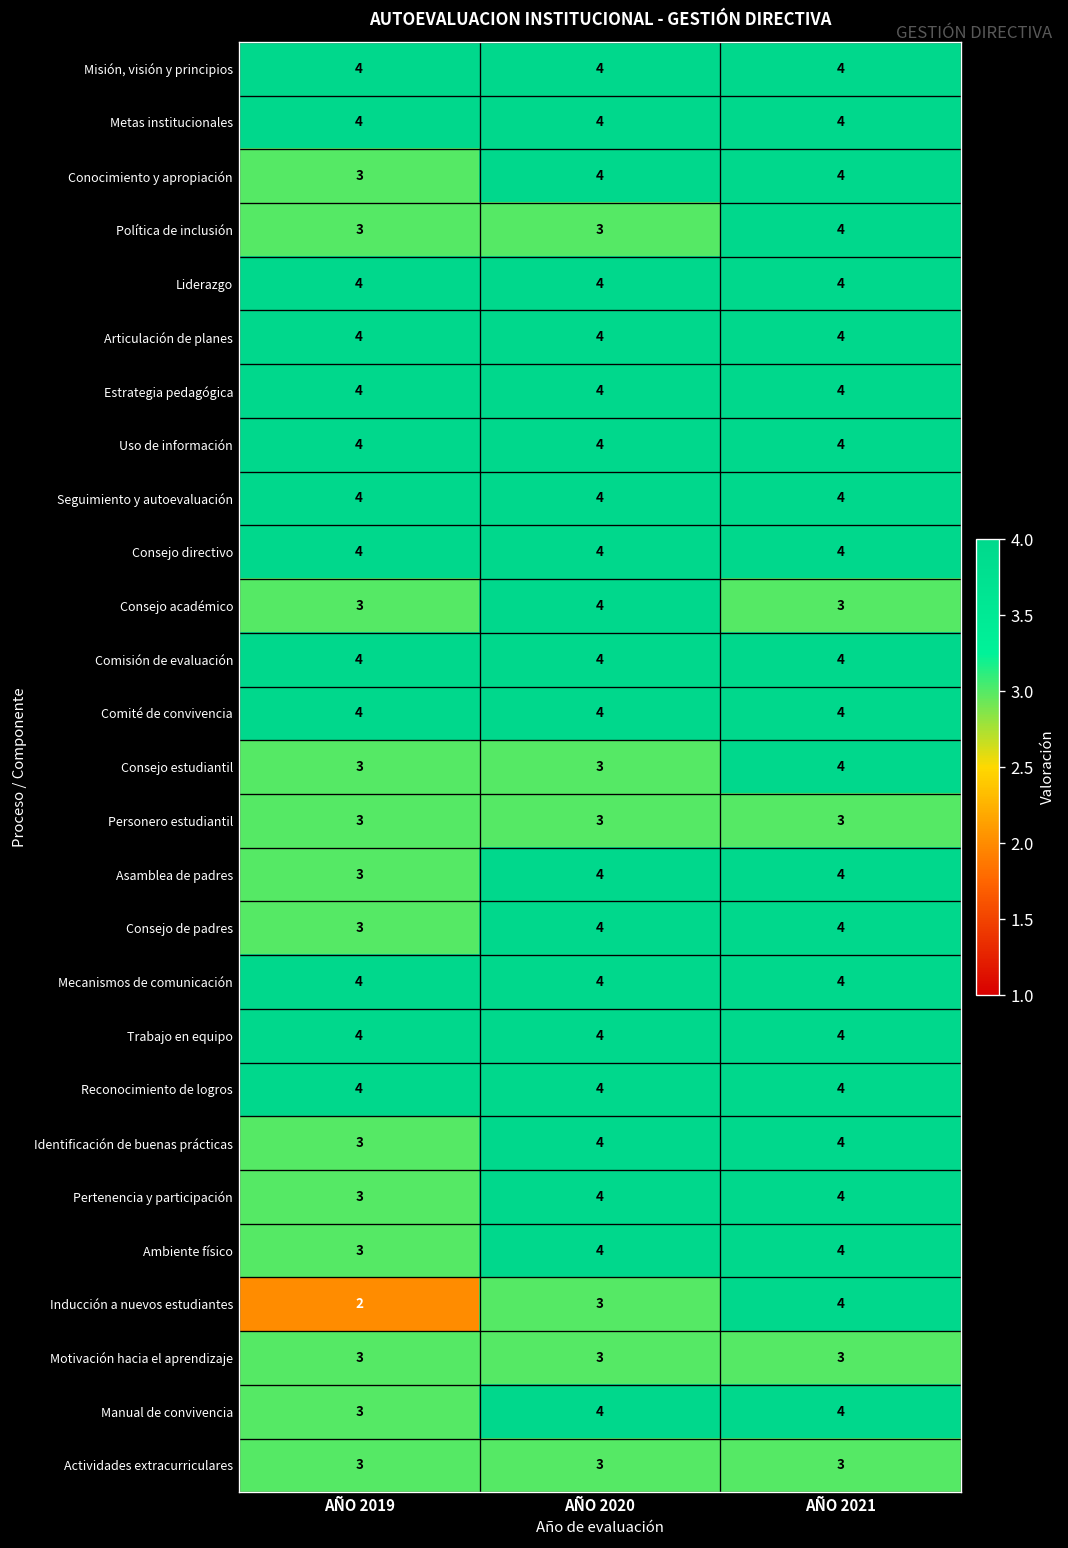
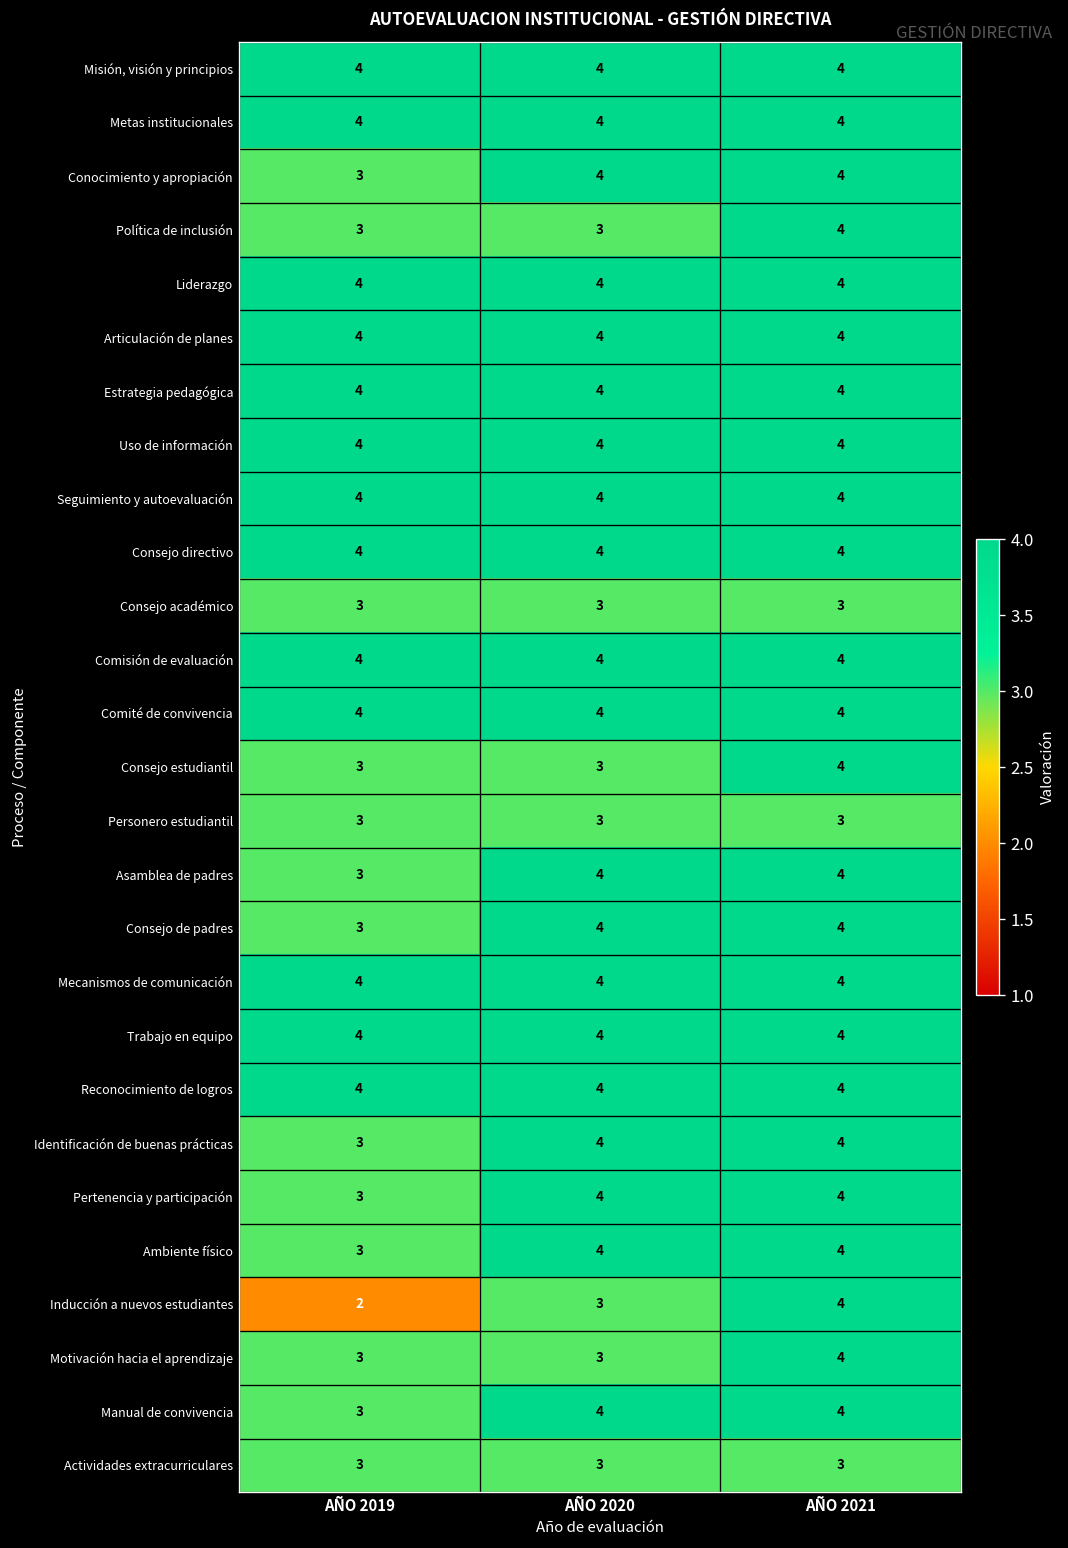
Consejo académico, AÑO 2020: 4 -> 3
Motivación hacia el aprendizaje, AÑO 2021: 3 -> 4
